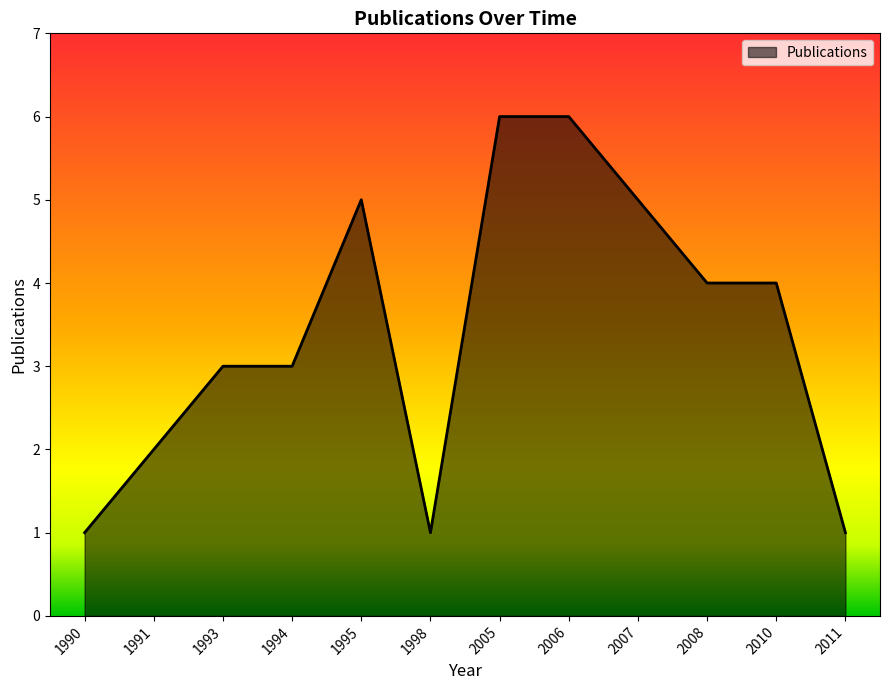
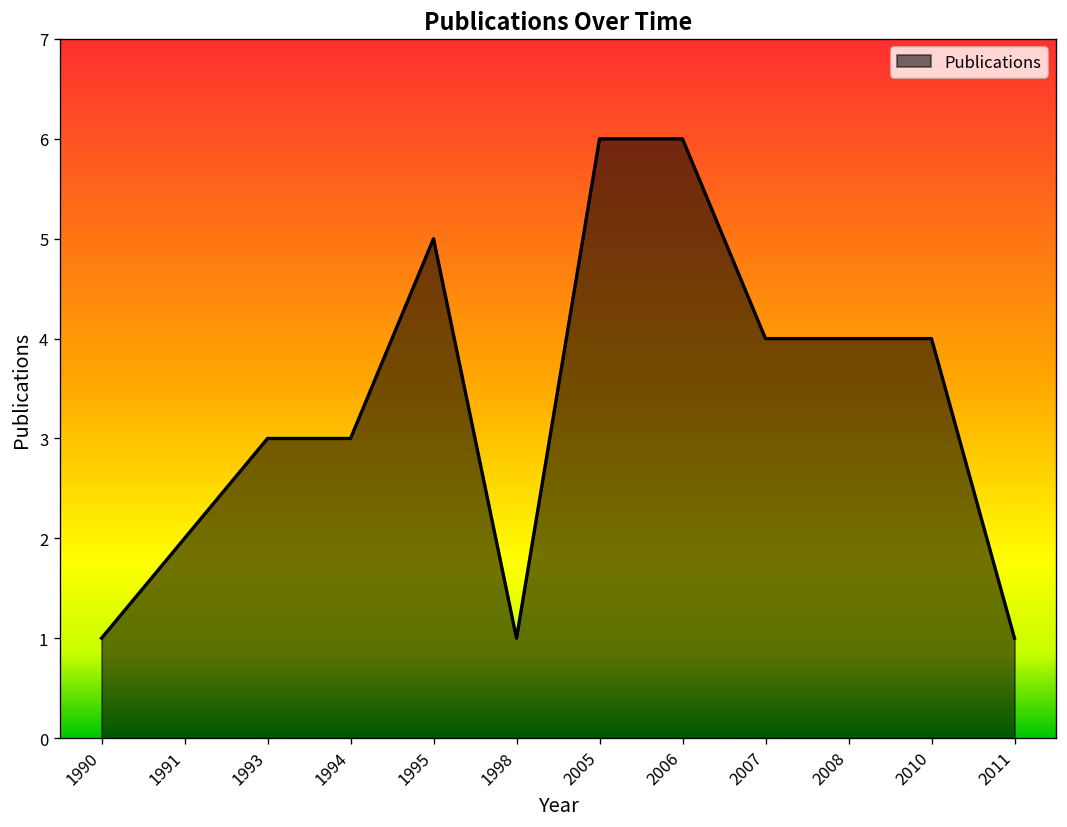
2007: 5 -> 4
